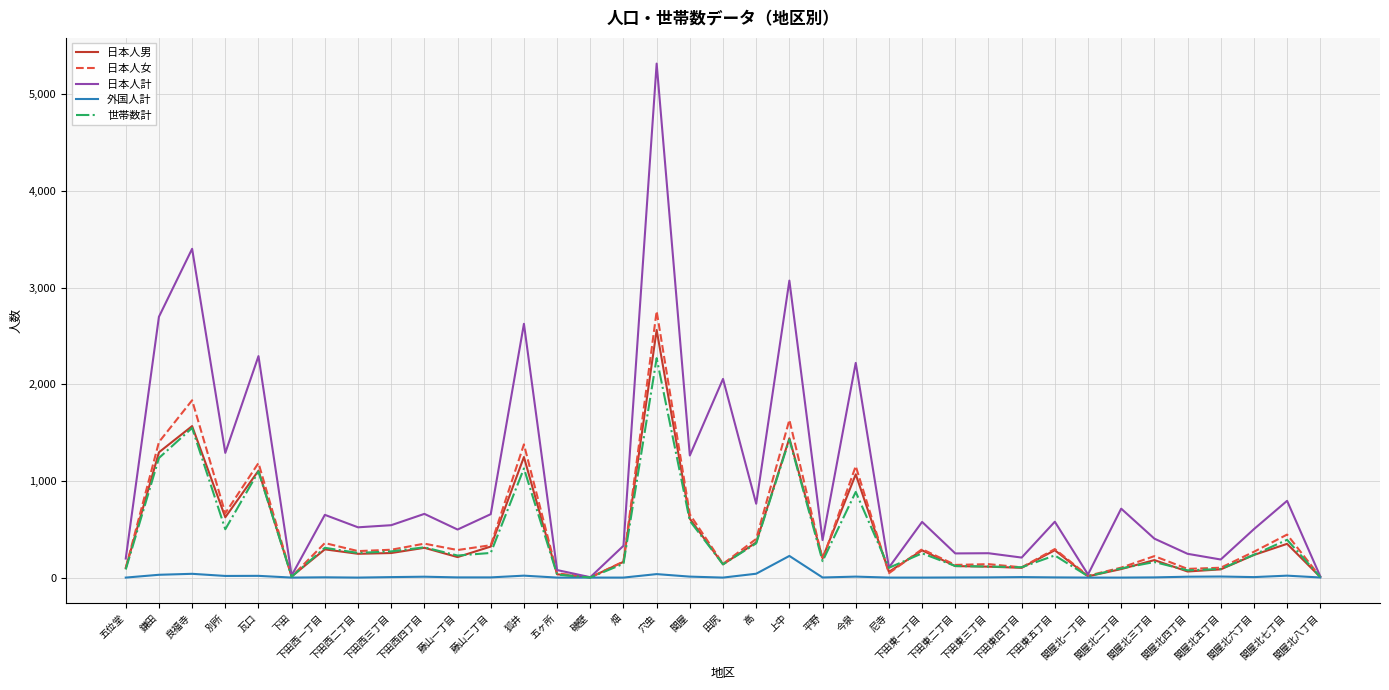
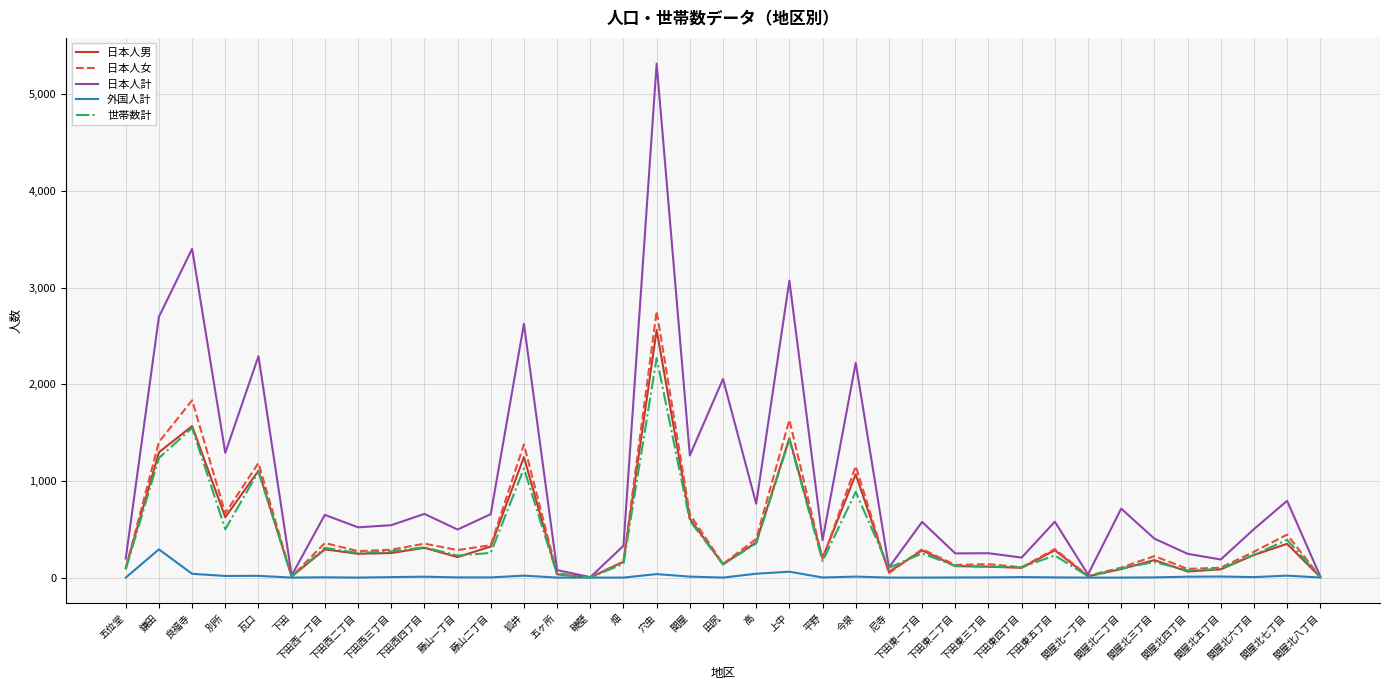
外国人計, 鎌田: 0 -> 300
外国人計, 上中: 200 -> 100
